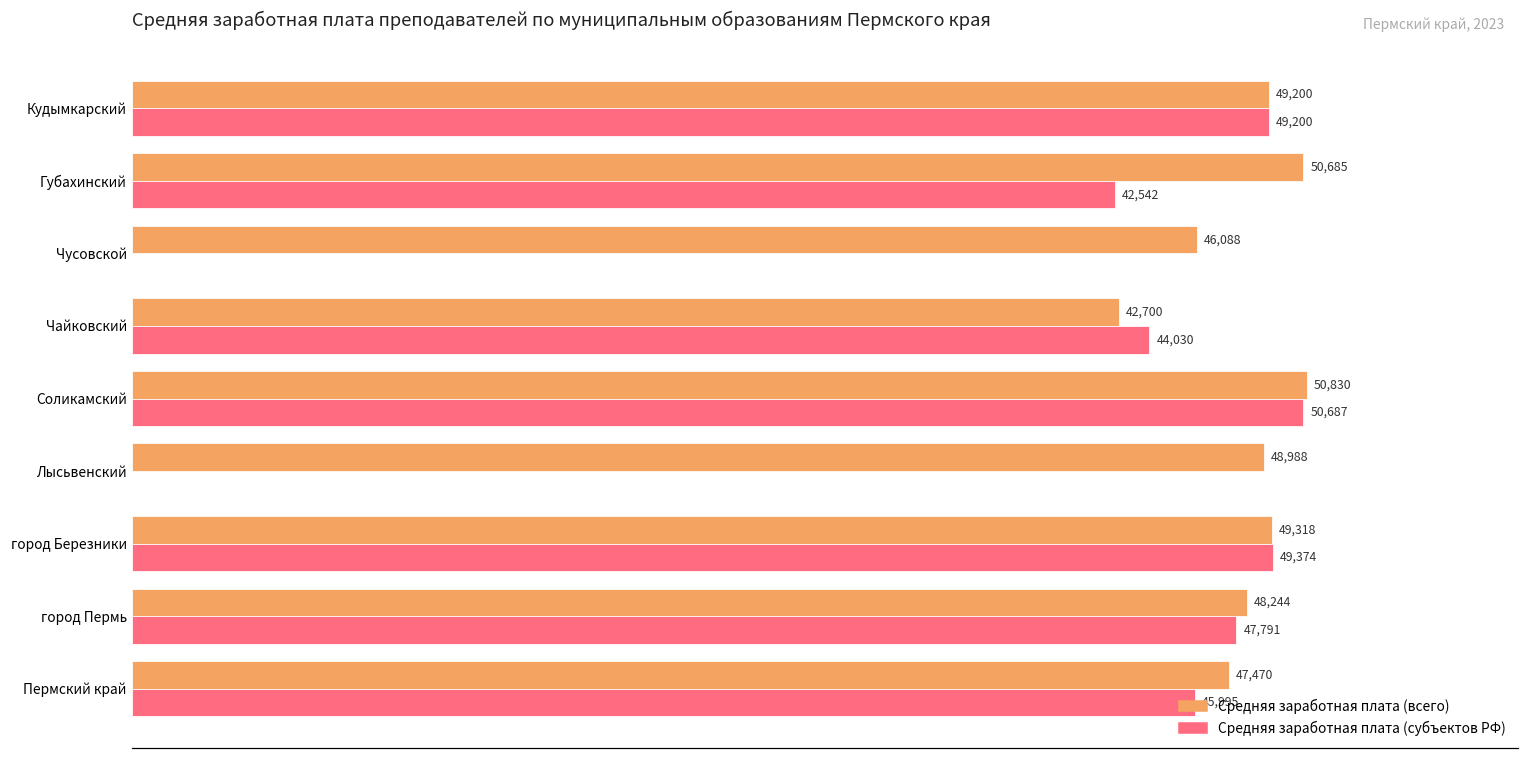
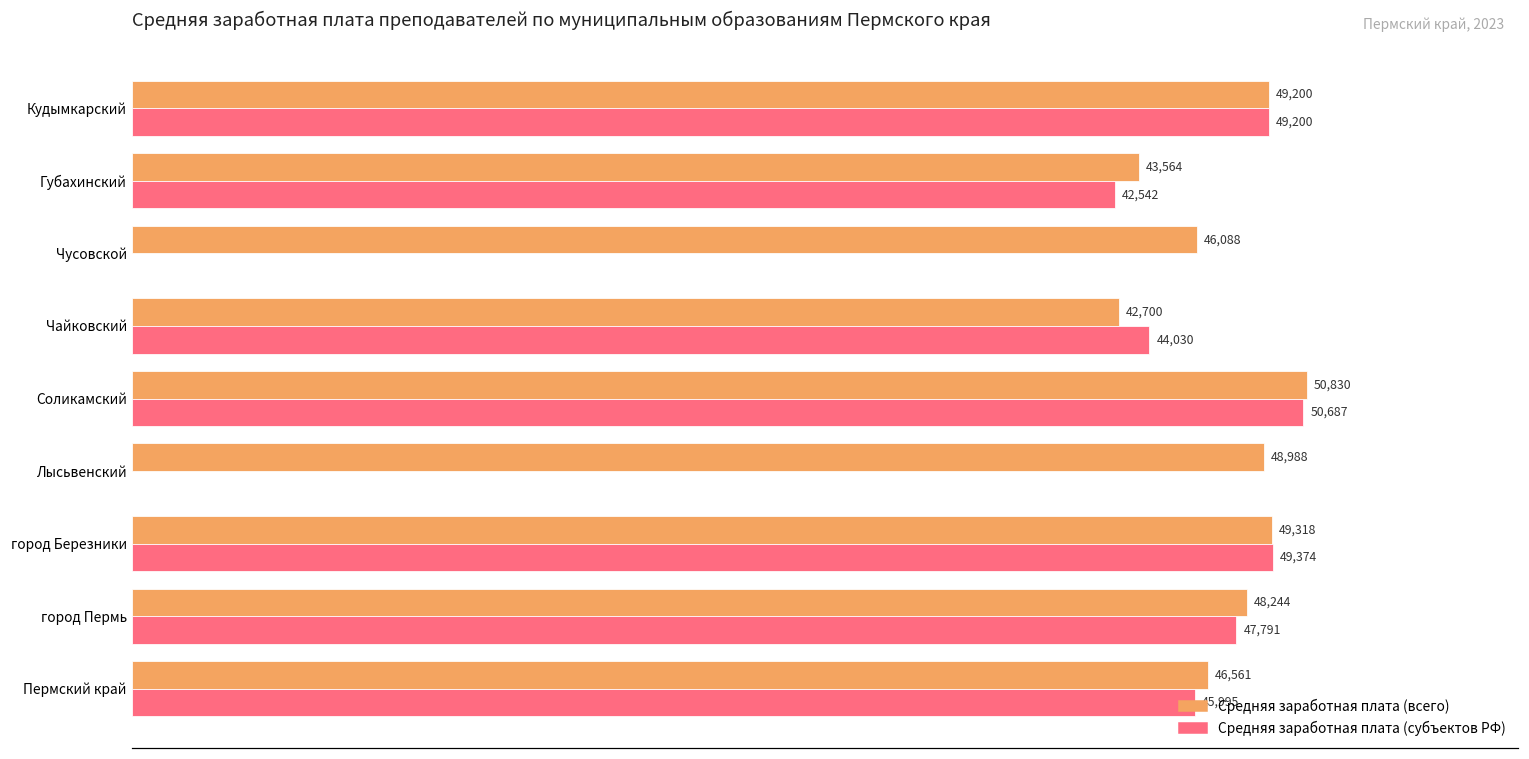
Средняя заработная плата (всего), Губахинский: 50,685 -> 43,564
Средняя заработная плата (всего), Пермский край: 47,470 -> 46,561
